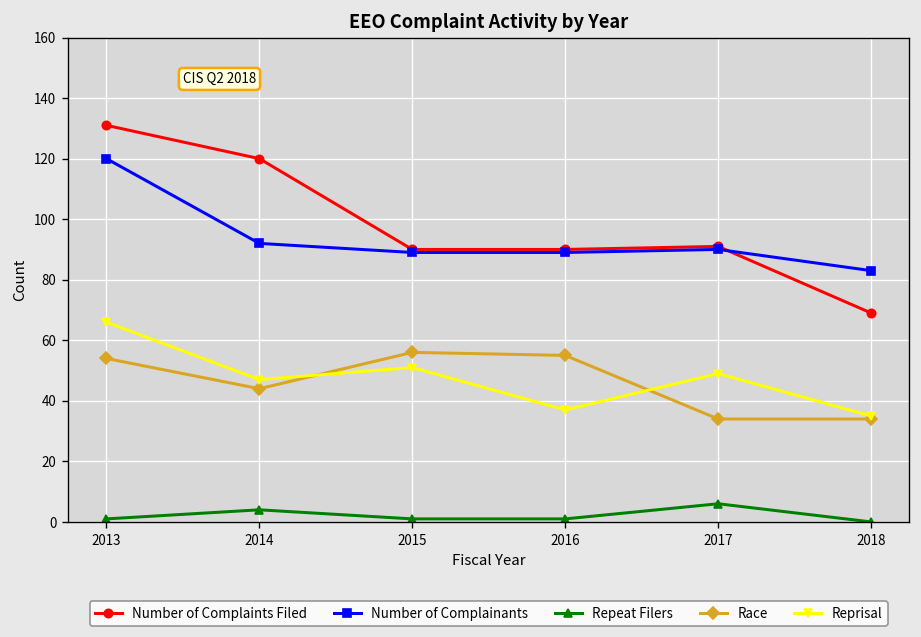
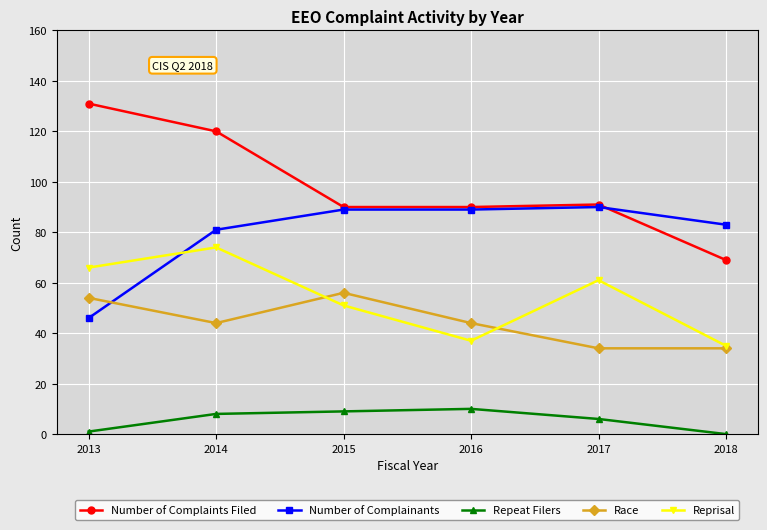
Number of Complainants, 2013: 120 -> 46
Number of Complainants, 2014: 92 -> 81
Repeat Filers, 2014: 4 -> 8
Reprisal, 2014: 47 -> 74
Repeat Filers, 2015: 1 -> 9
Repeat Filers, 2016: 1 -> 10
Race, 2016: 55 -> 44
Reprisal, 2017: 49 -> 61
